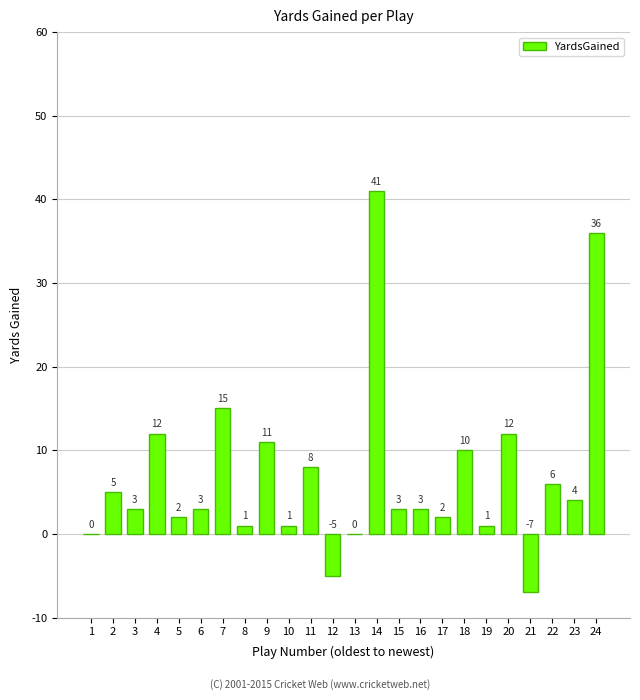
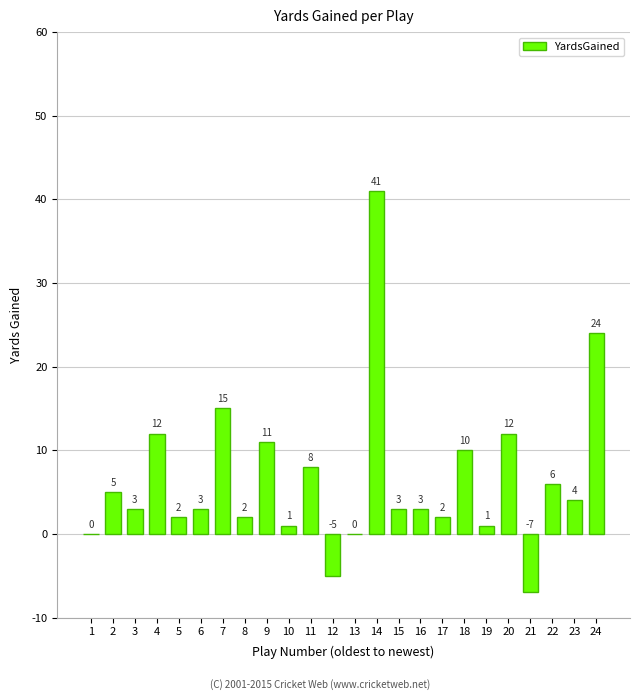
8: 1 -> 2
24: 36 -> 24
